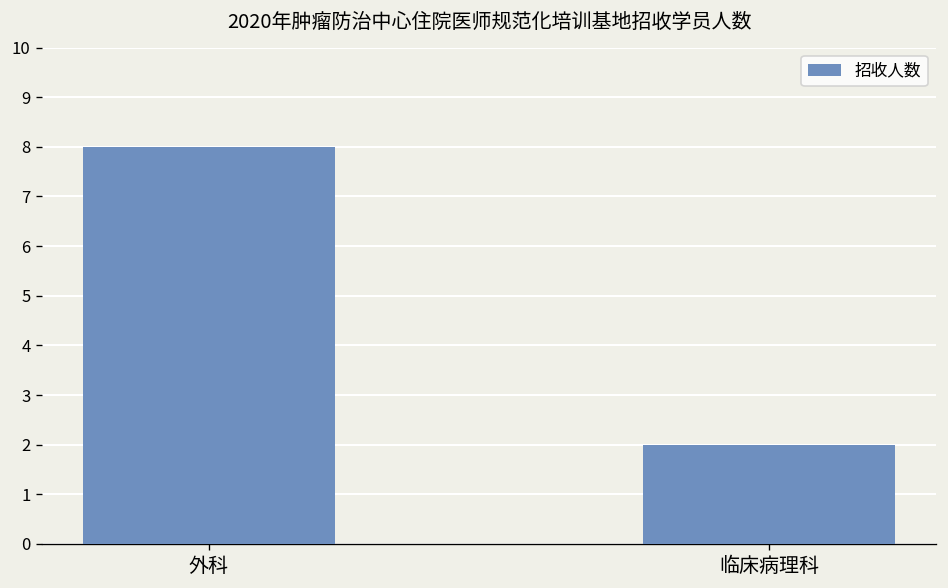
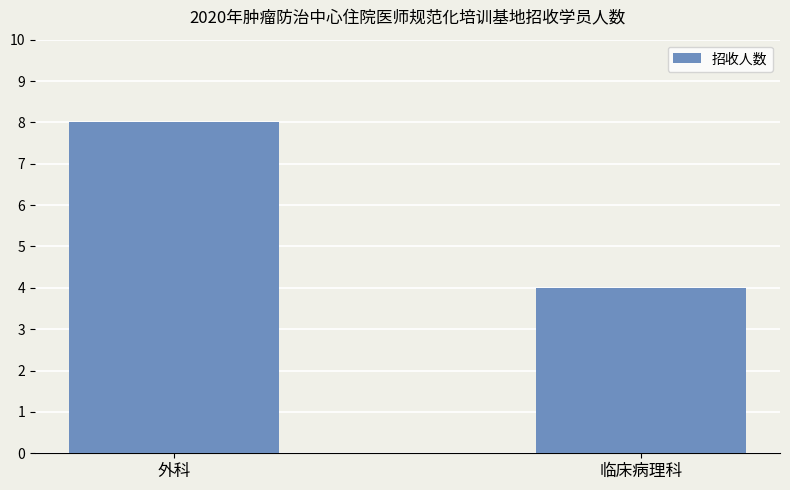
临床病理科: 2 -> 4
